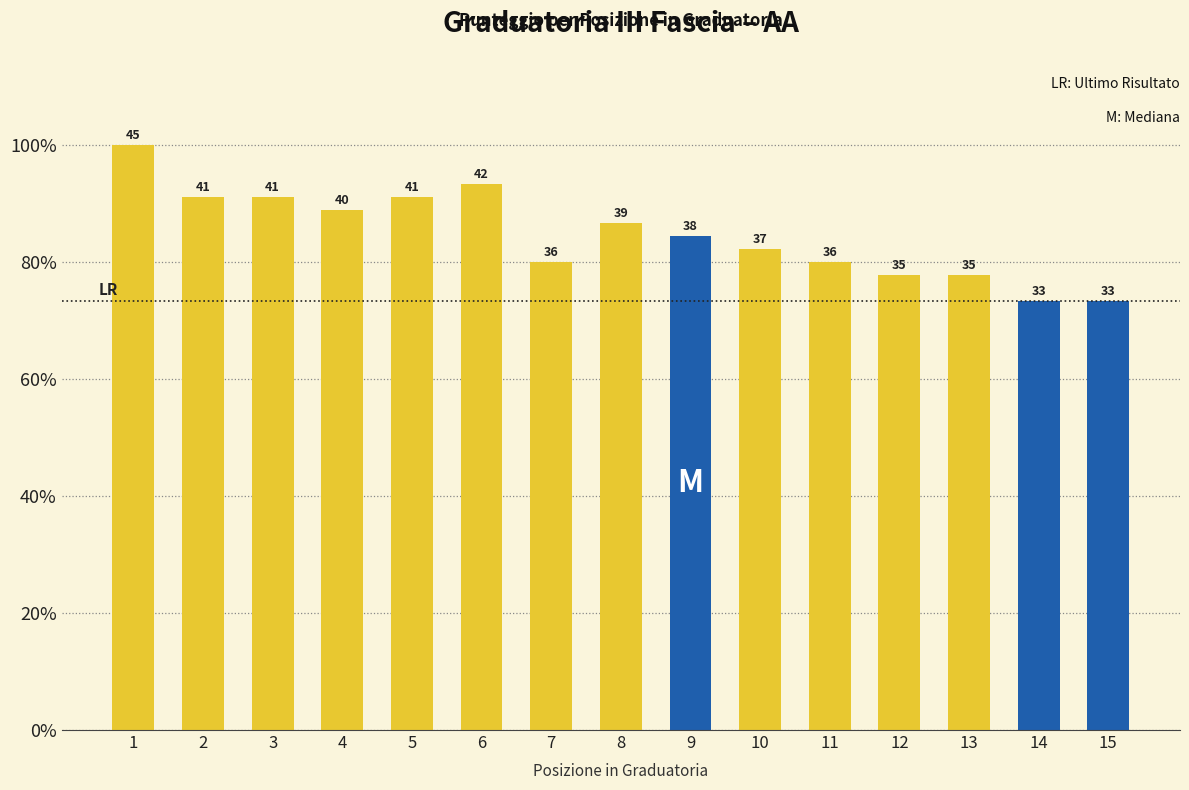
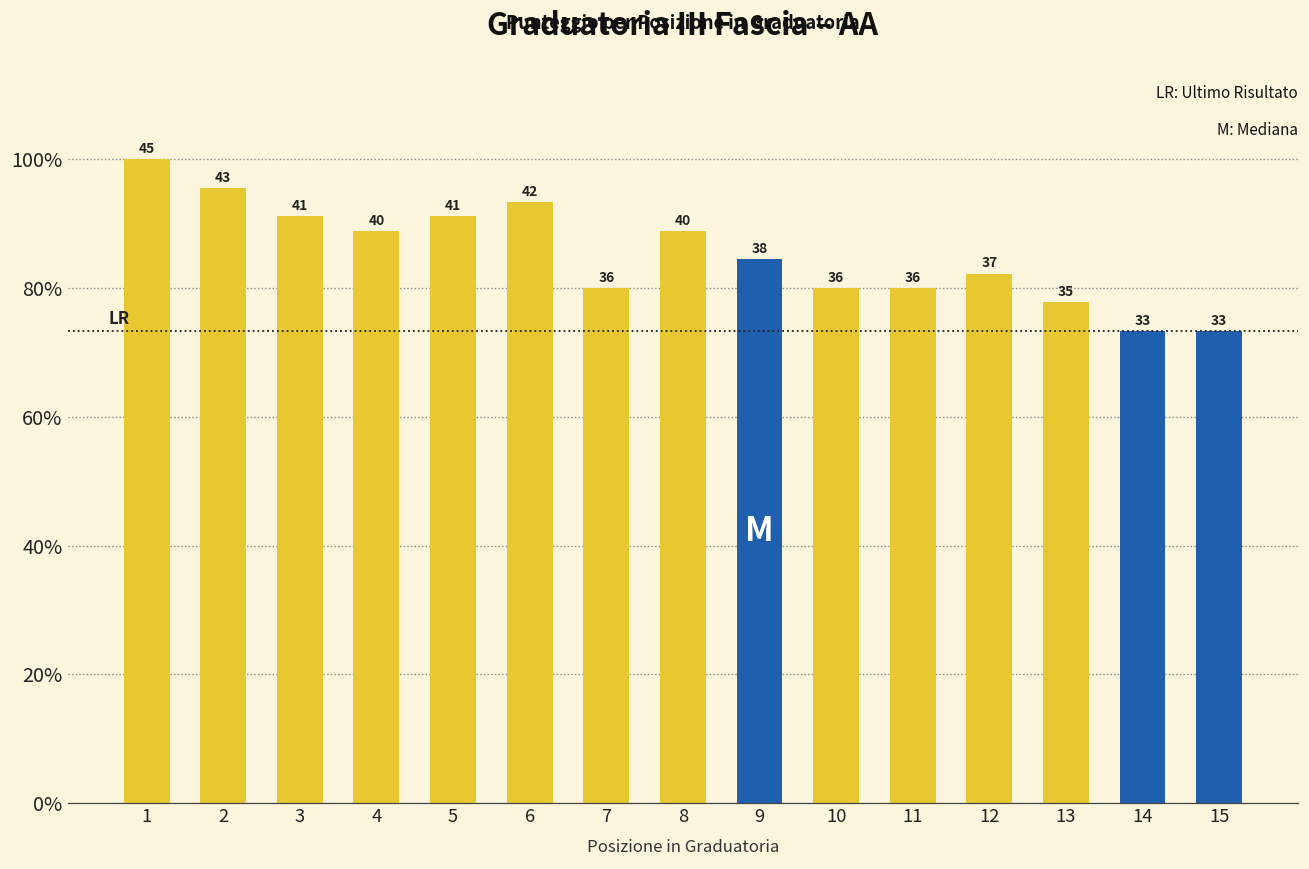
2: 41 -> 43
8: 39 -> 40
10: 37 -> 36
12: 35 -> 37
